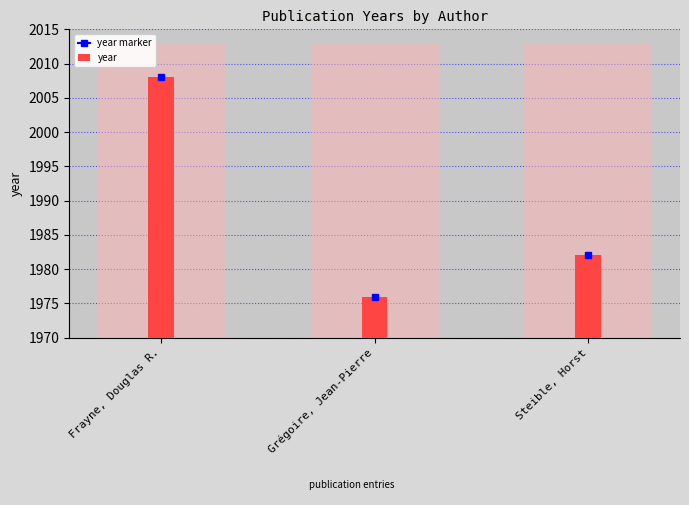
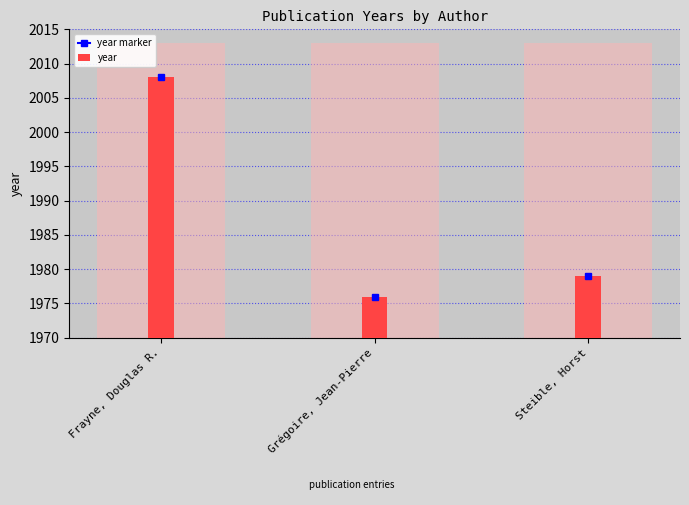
year, Steible, Horst: 1982 -> 1979
